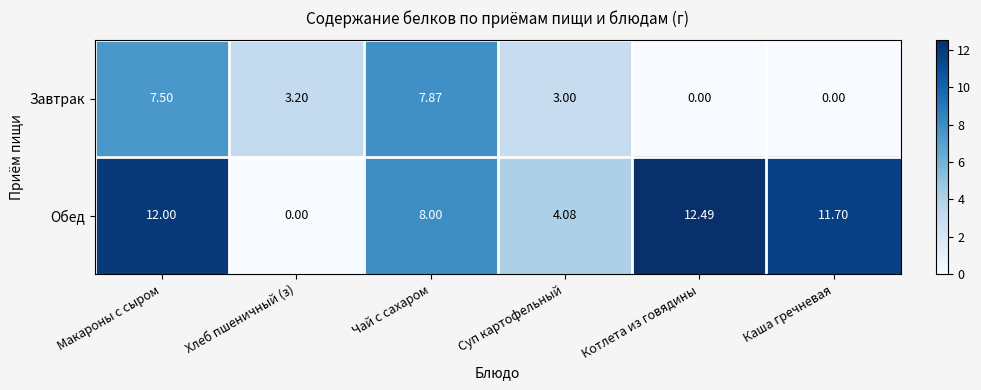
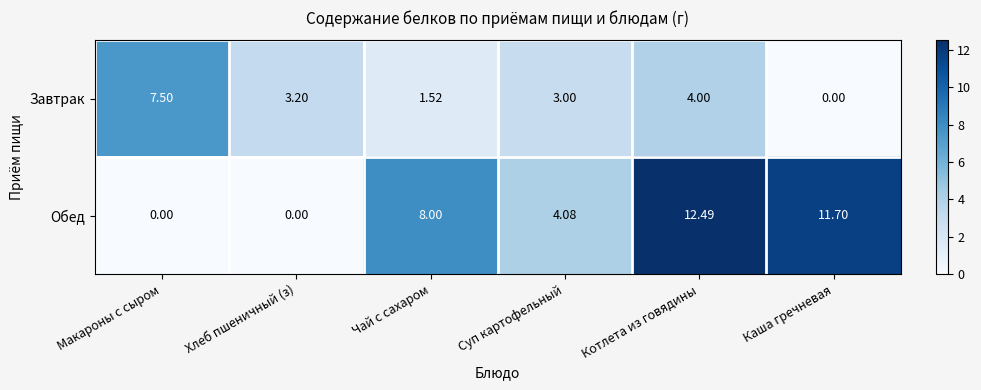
Завтрак, Чай с сахаром: 7.87 -> 1.52
Завтрак, Котлета из говядины: 0.00 -> 4.00
Обед, Макароны с сыром: 12.00 -> 0.00
